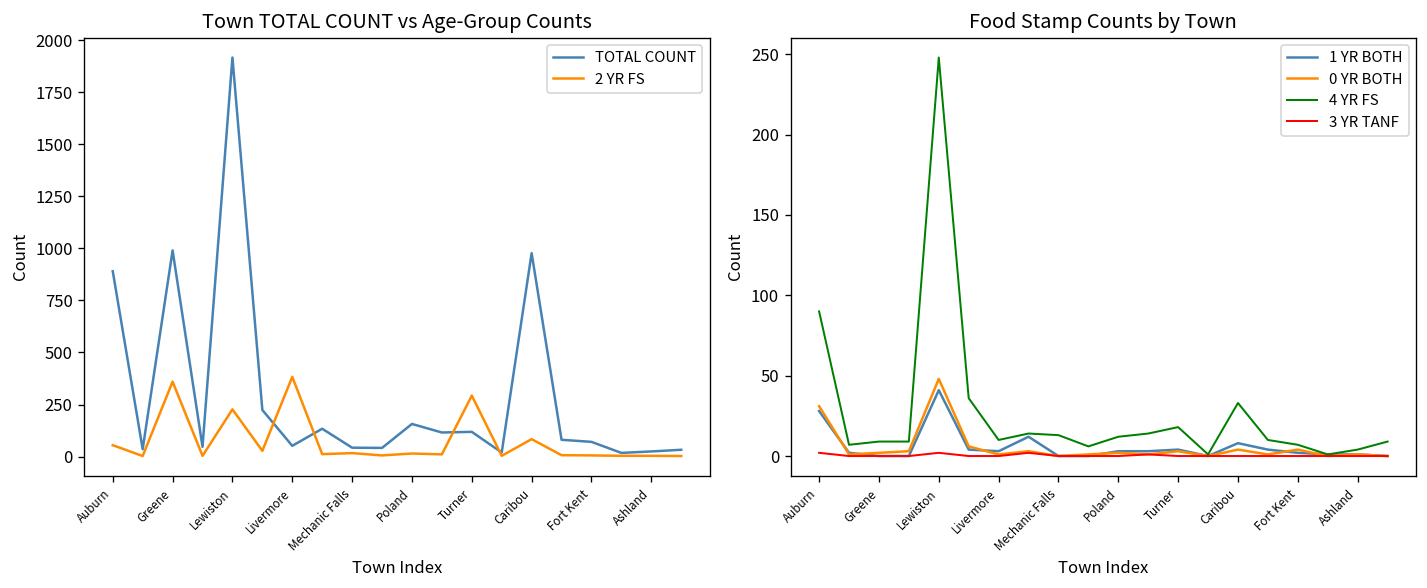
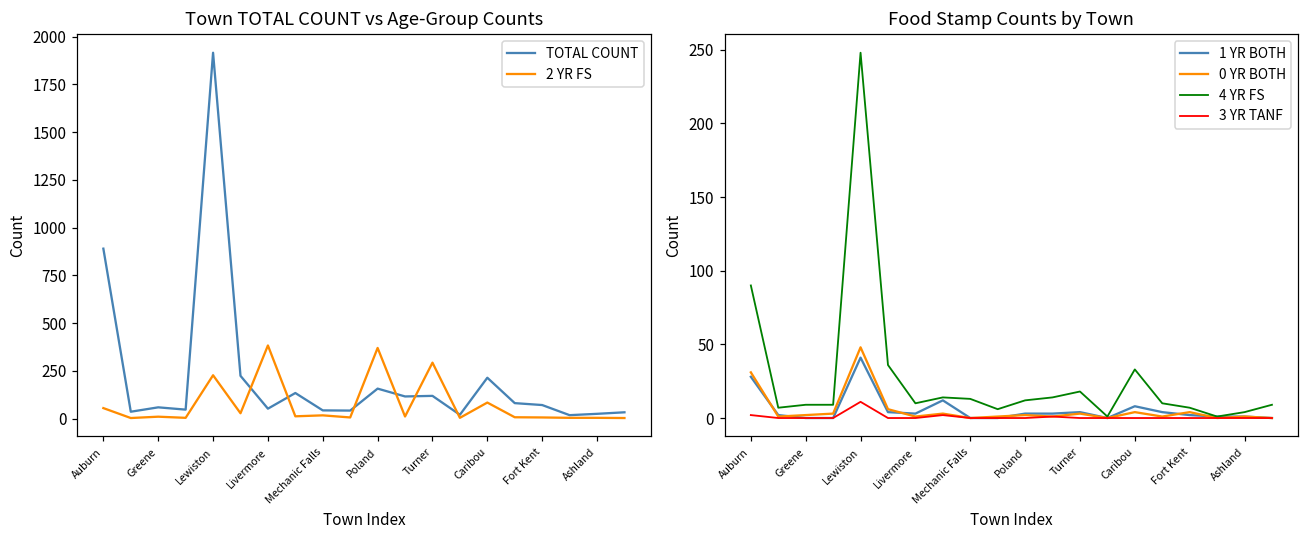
Town TOTAL COUNT vs Age-Group Counts, TOTAL COUNT, Greene: 990 -> 60
Town TOTAL COUNT vs Age-Group Counts, 2 YR FS, Greene: 360 -> 10
Town TOTAL COUNT vs Age-Group Counts, 2 YR FS, Poland: 20 -> 370
Town TOTAL COUNT vs Age-Group Counts, TOTAL COUNT, Caribou: 980 -> 210
Food Stamp Counts by Town, 3 YR TANF, Lewiston: 2 -> 11
